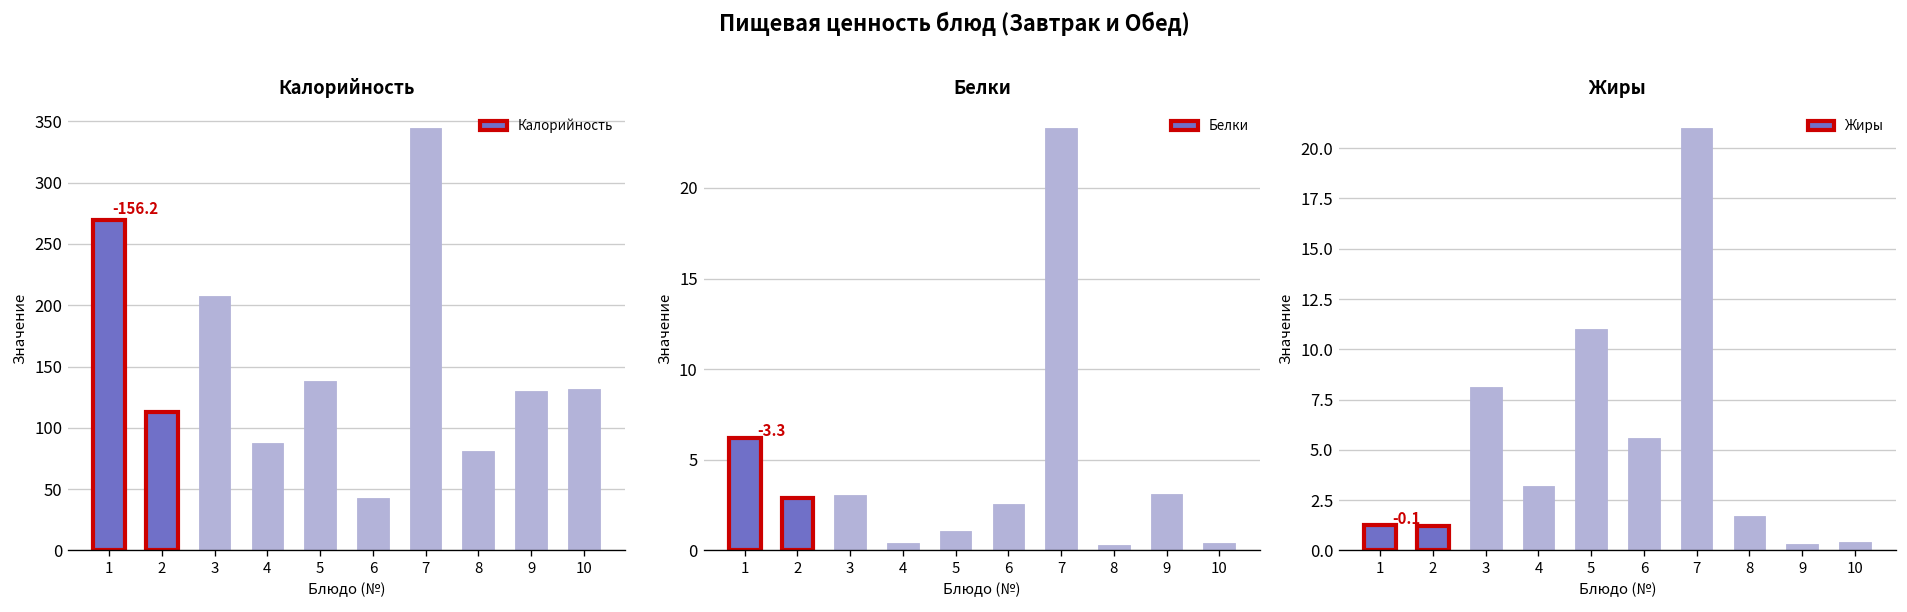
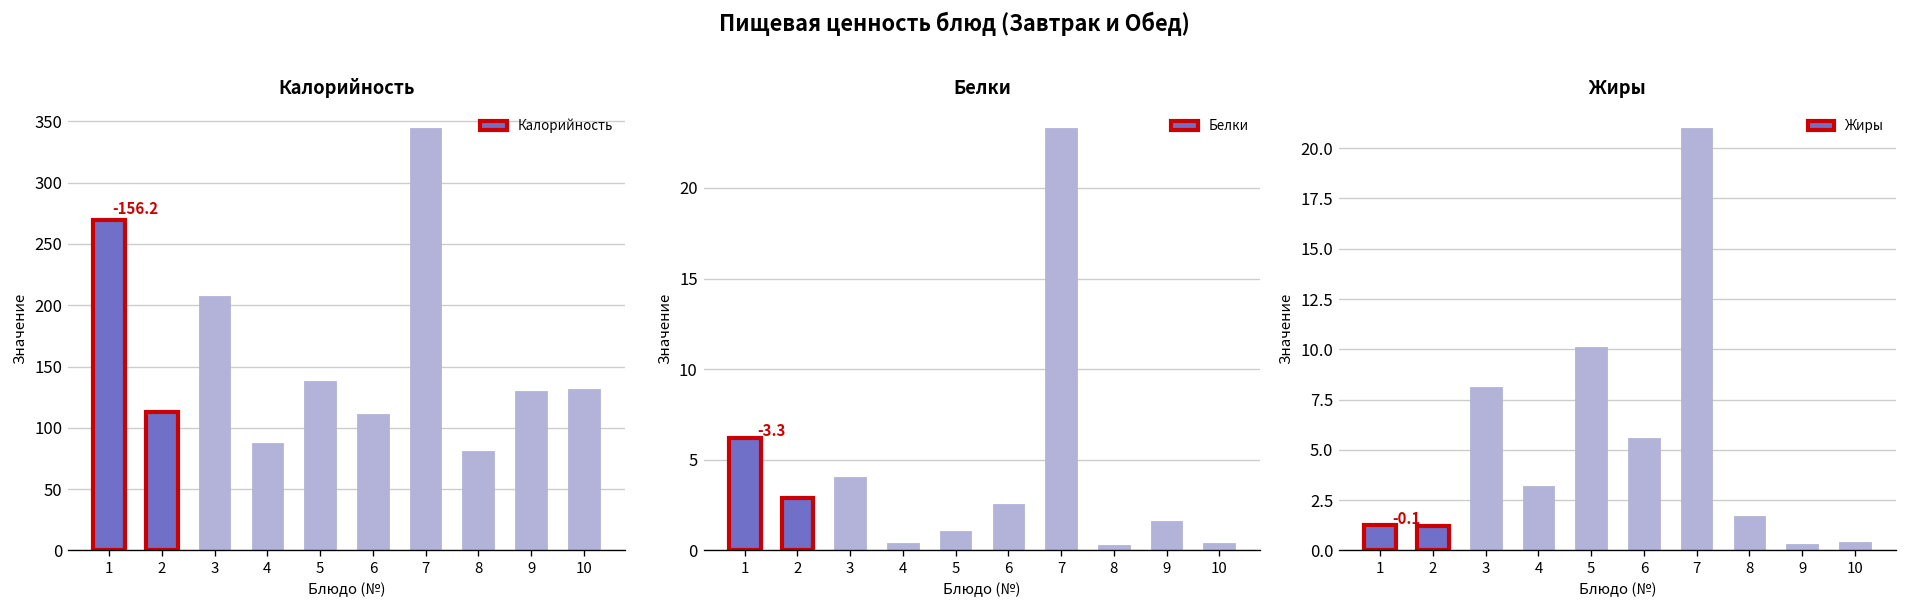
Калорийность, 6: 43 -> 111
Белки, 3: 3.1 -> 4.1
Белки, 9: 3.1 -> 1.6
Жиры, 5: 11.0 -> 10.1
